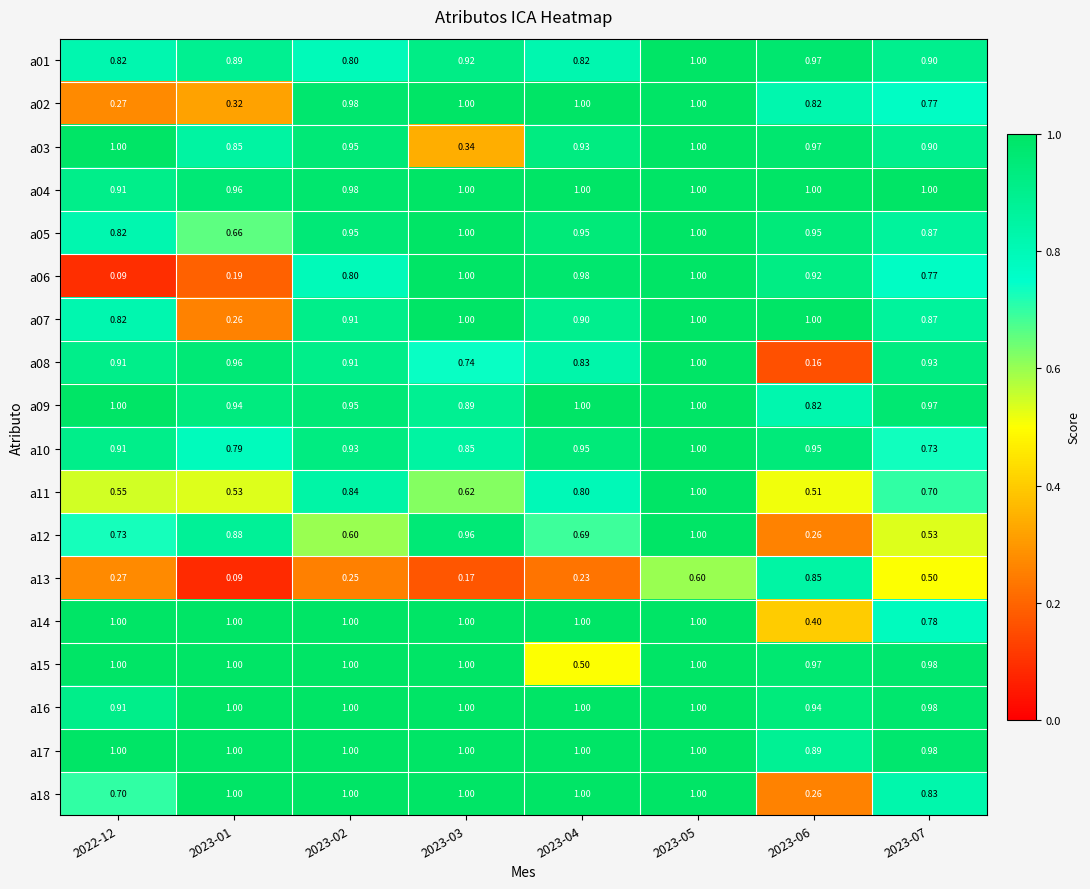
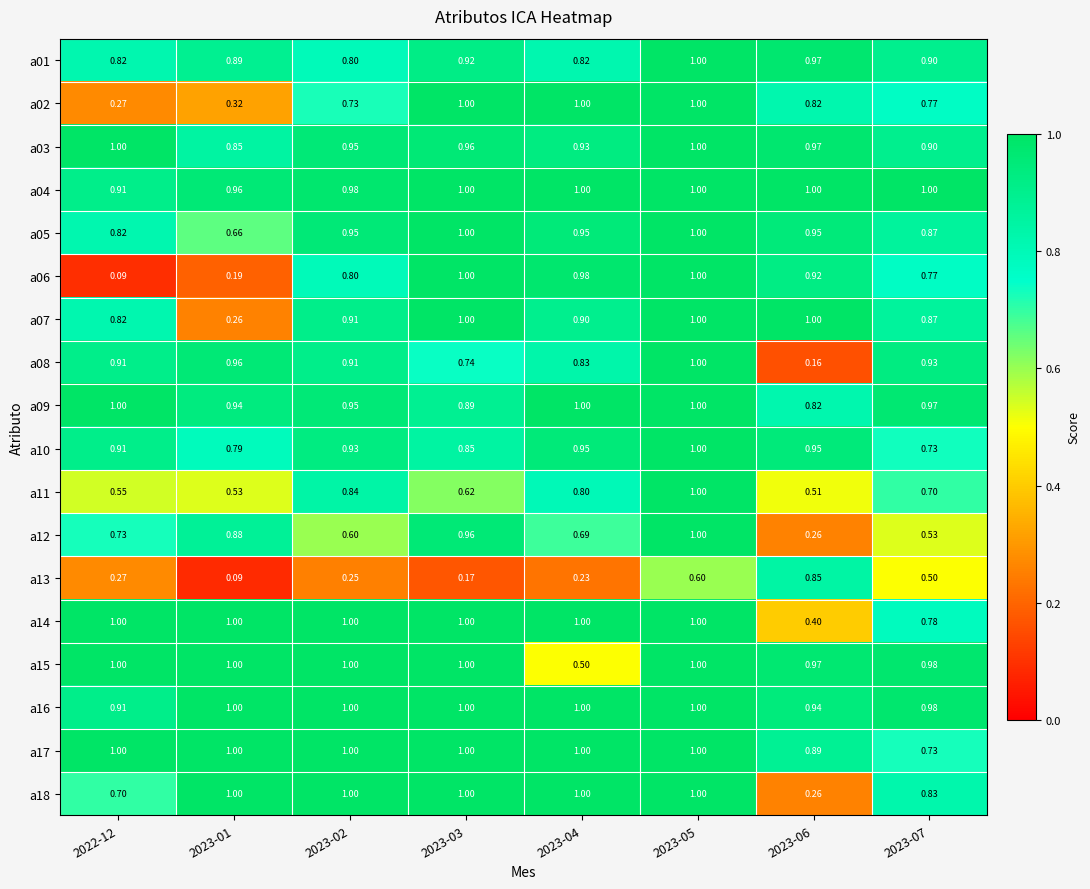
a02, 2023-02: 0.98 -> 0.73
a03, 2023-03: 0.34 -> 0.96
a17, 2023-07: 0.98 -> 0.73
